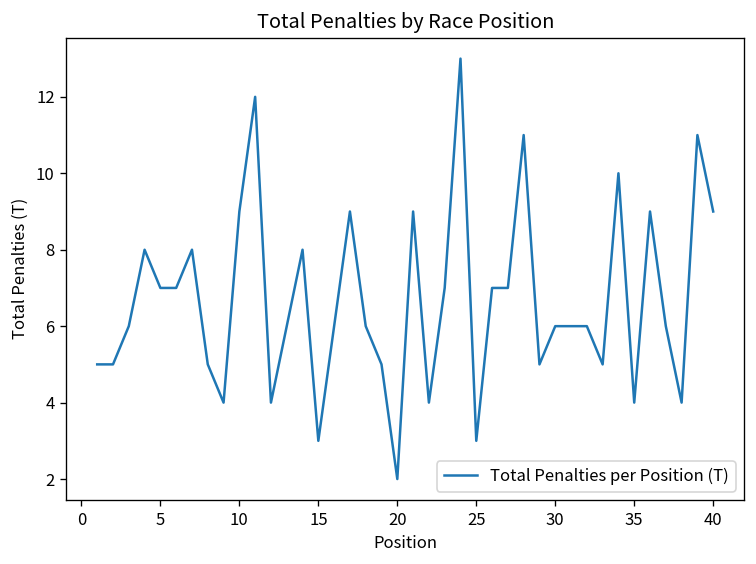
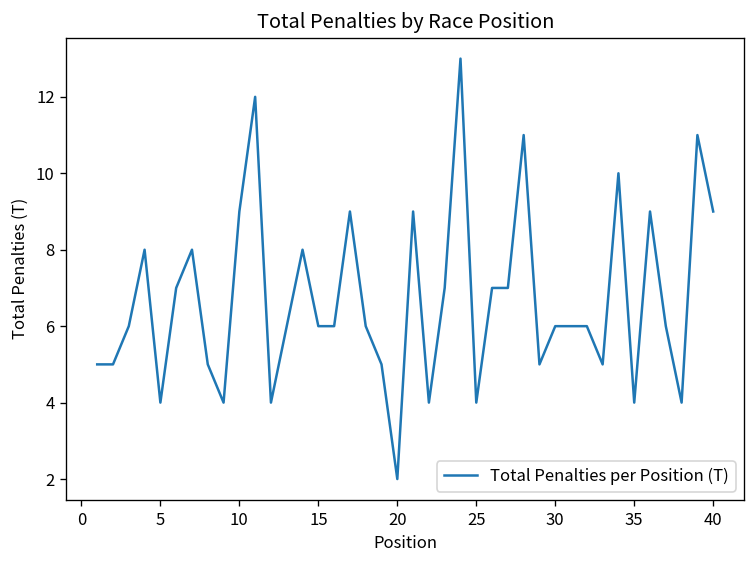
5: 7 -> 4
15: 3 -> 6
25: 3 -> 4
